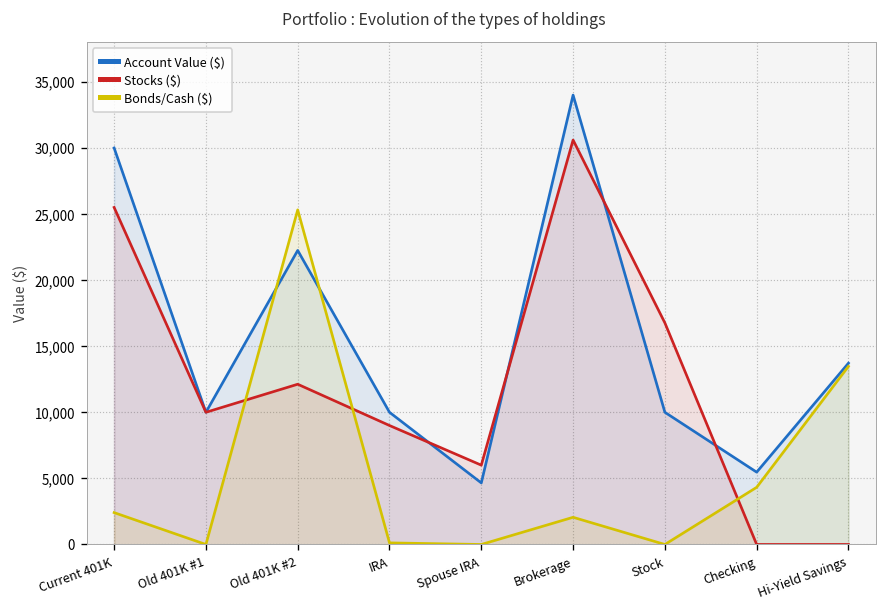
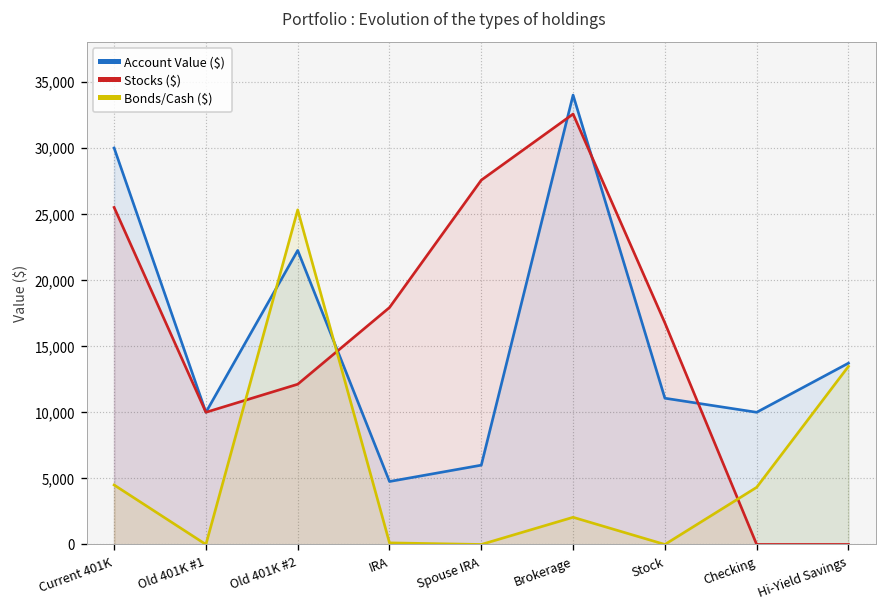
Bonds/Cash ($), Current 401K: 2,400 -> 4,500
Account Value ($), IRA: 10,000 -> 4,800
Stocks ($), IRA: 9,000 -> 17,900
Account Value ($), Spouse IRA: 4,700 -> 6,000
Stocks ($), Spouse IRA: 6,000 -> 27,600
Stocks ($), Brokerage: 30,600 -> 32,600
Account Value ($), Stock: 10,000 -> 11,100
Account Value ($), Checking: 5,500 -> 10,000
